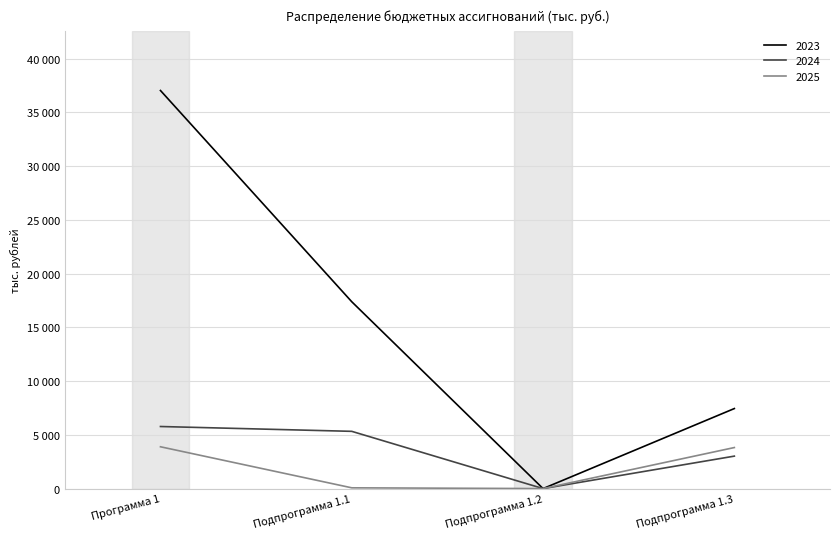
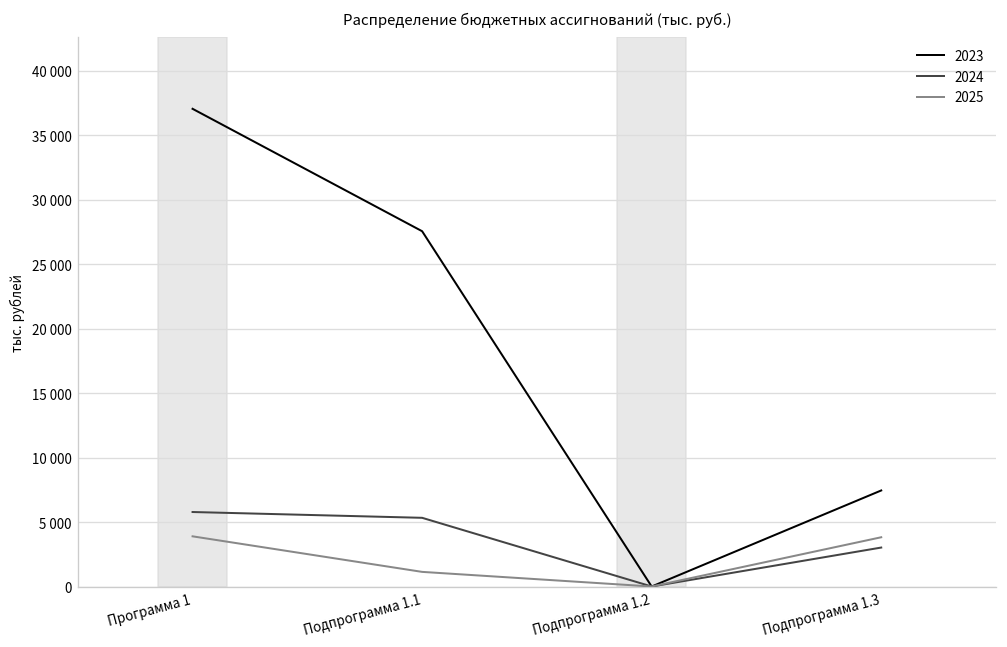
2023, Подпрограмма 1.1: 17400 -> 27500
2025, Подпрограмма 1.1: 100 -> 1100
